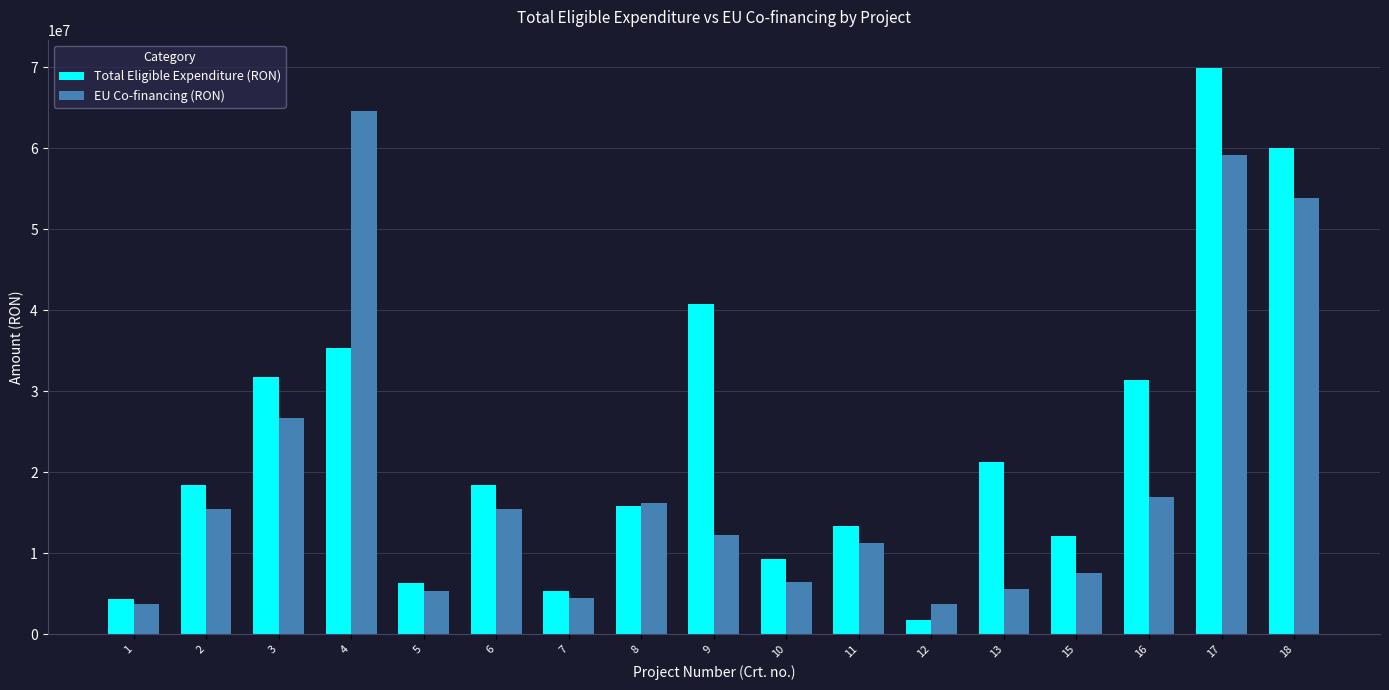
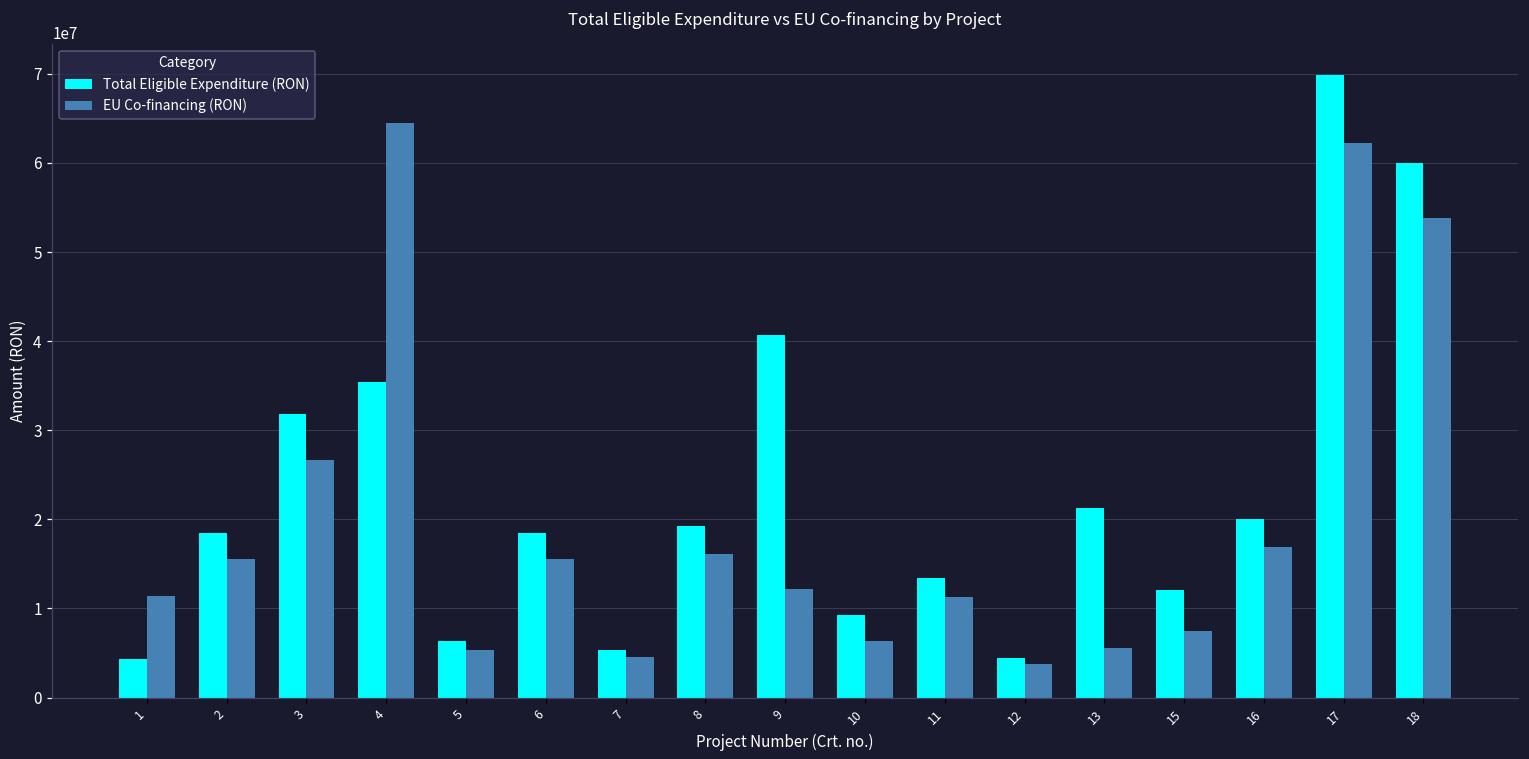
EU Co-financing (RON), 1: 4000000 -> 11000000
Total Eligible Expenditure (RON), 8: 16000000 -> 19000000
Total Eligible Expenditure (RON), 12: 2000000 -> 4000000
Total Eligible Expenditure (RON), 16: 31000000 -> 20000000
EU Co-financing (RON), 17: 59000000 -> 62000000
